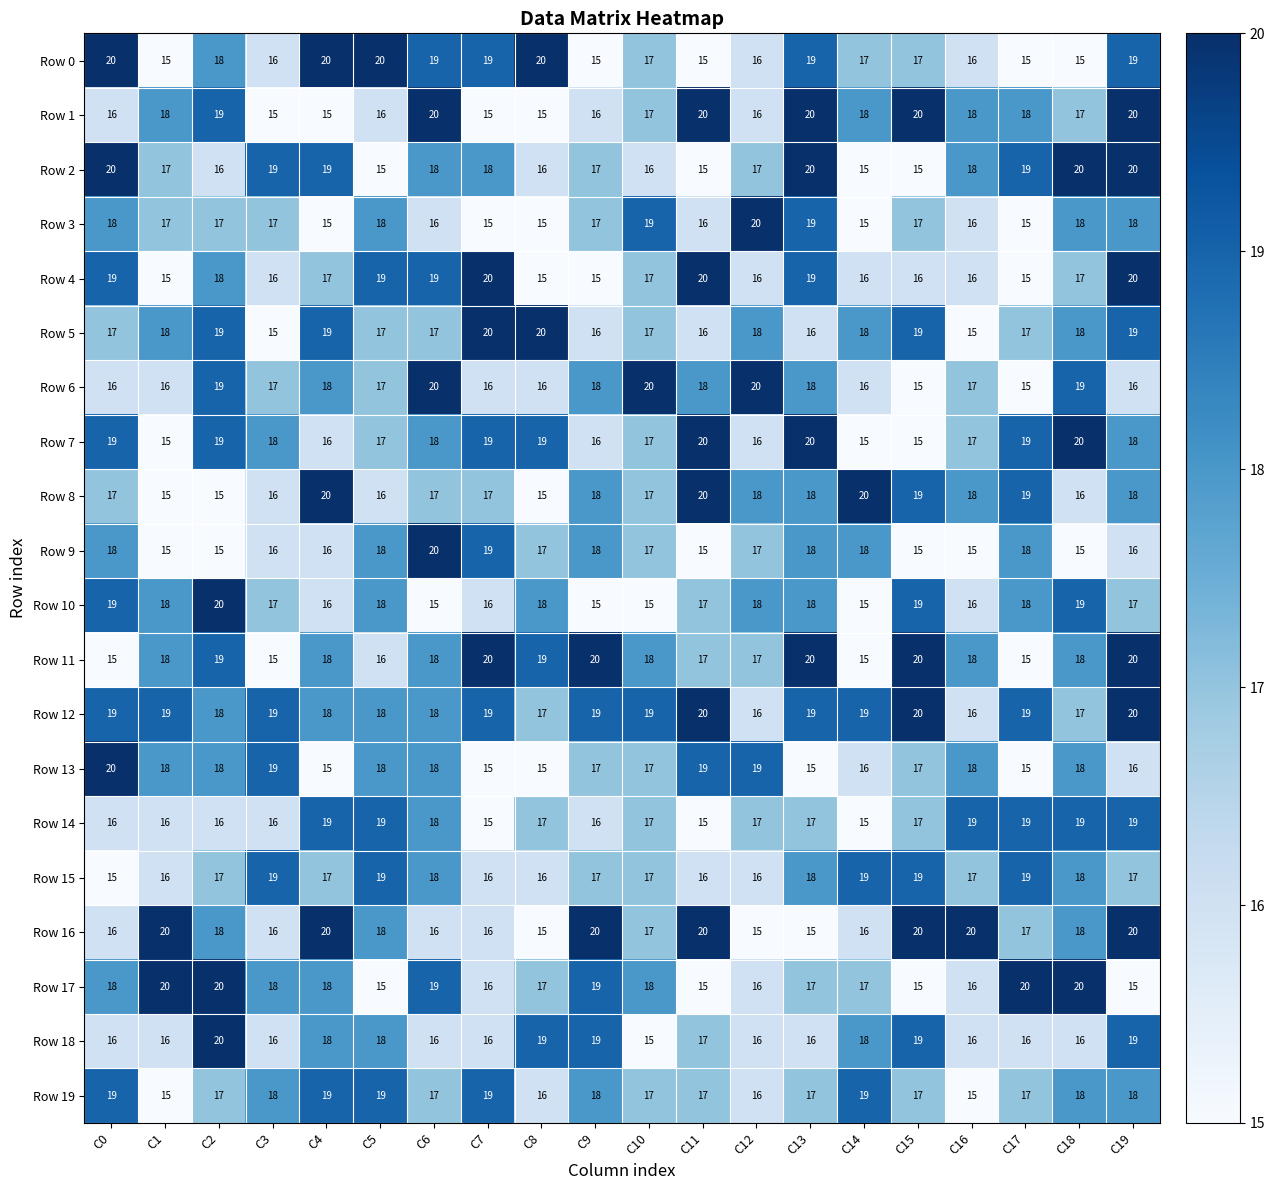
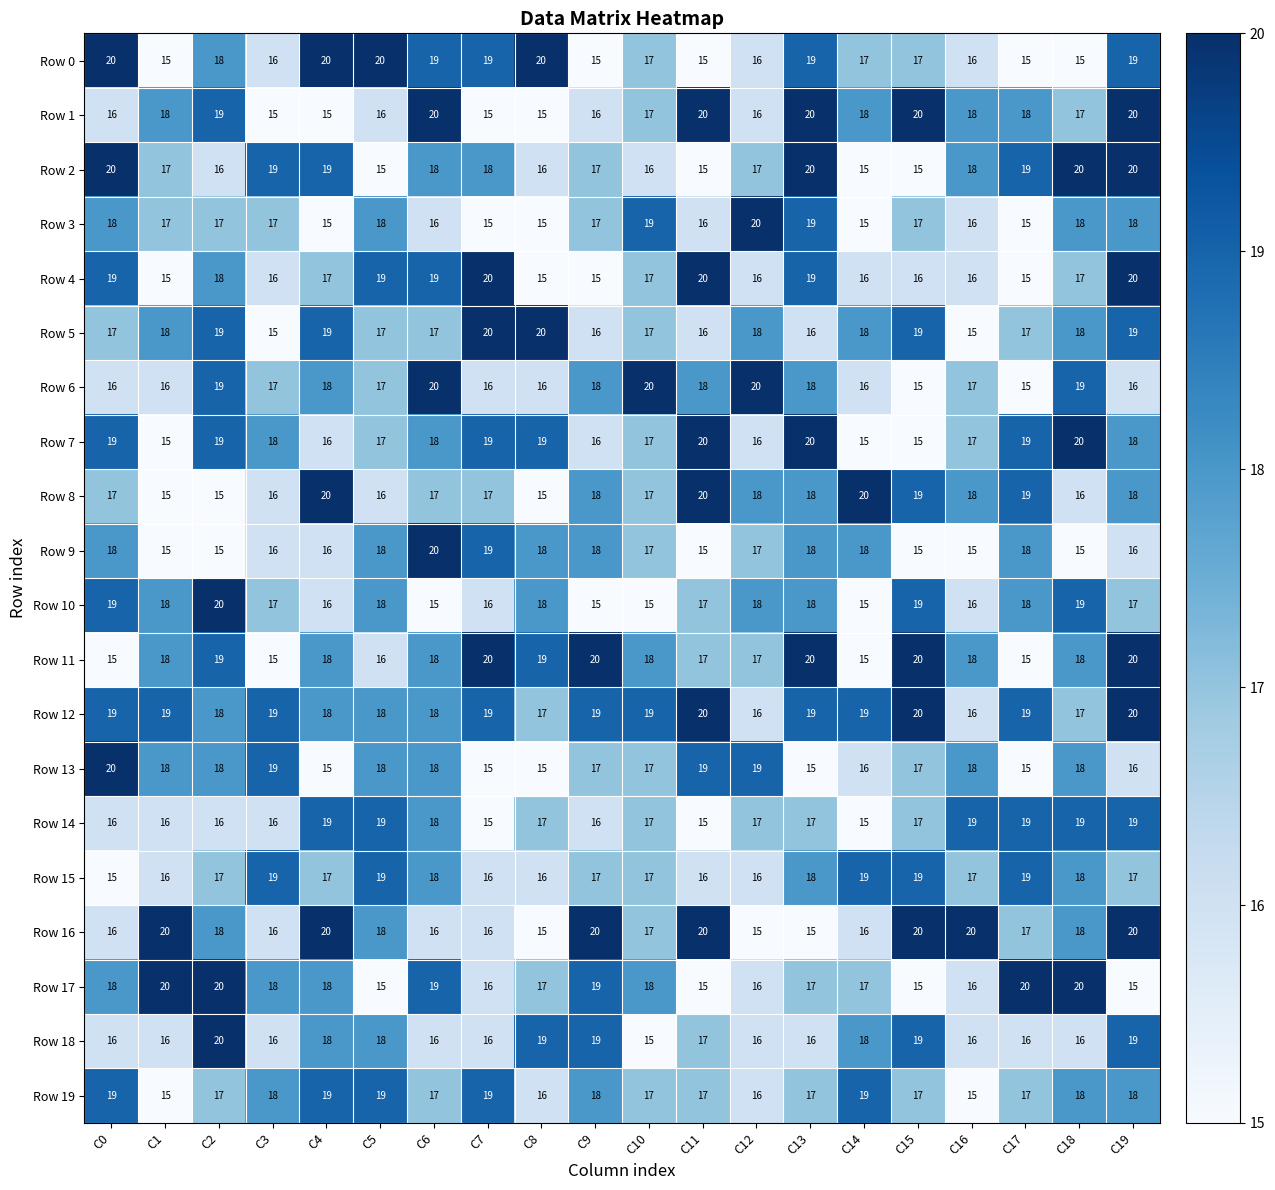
Row 9, C8: 17 -> 18
